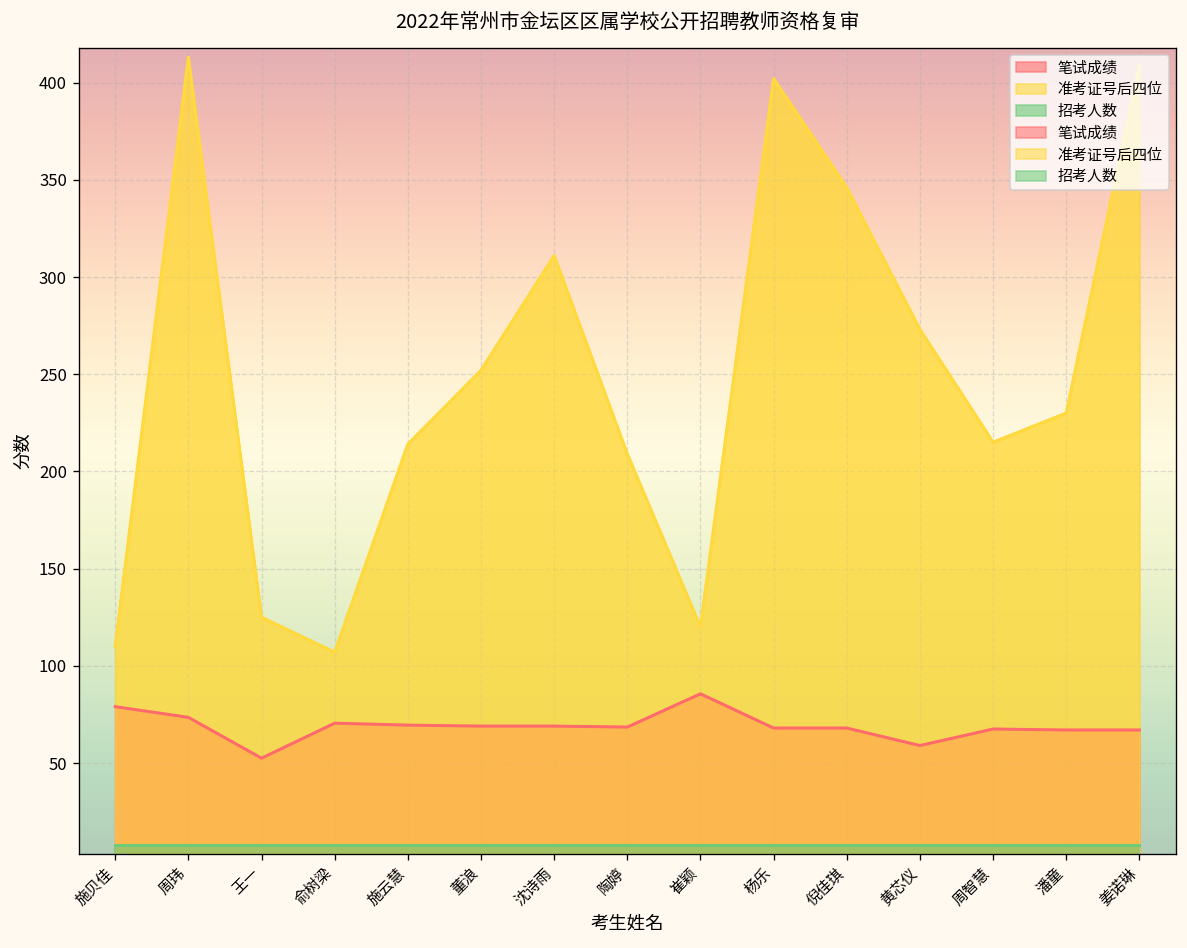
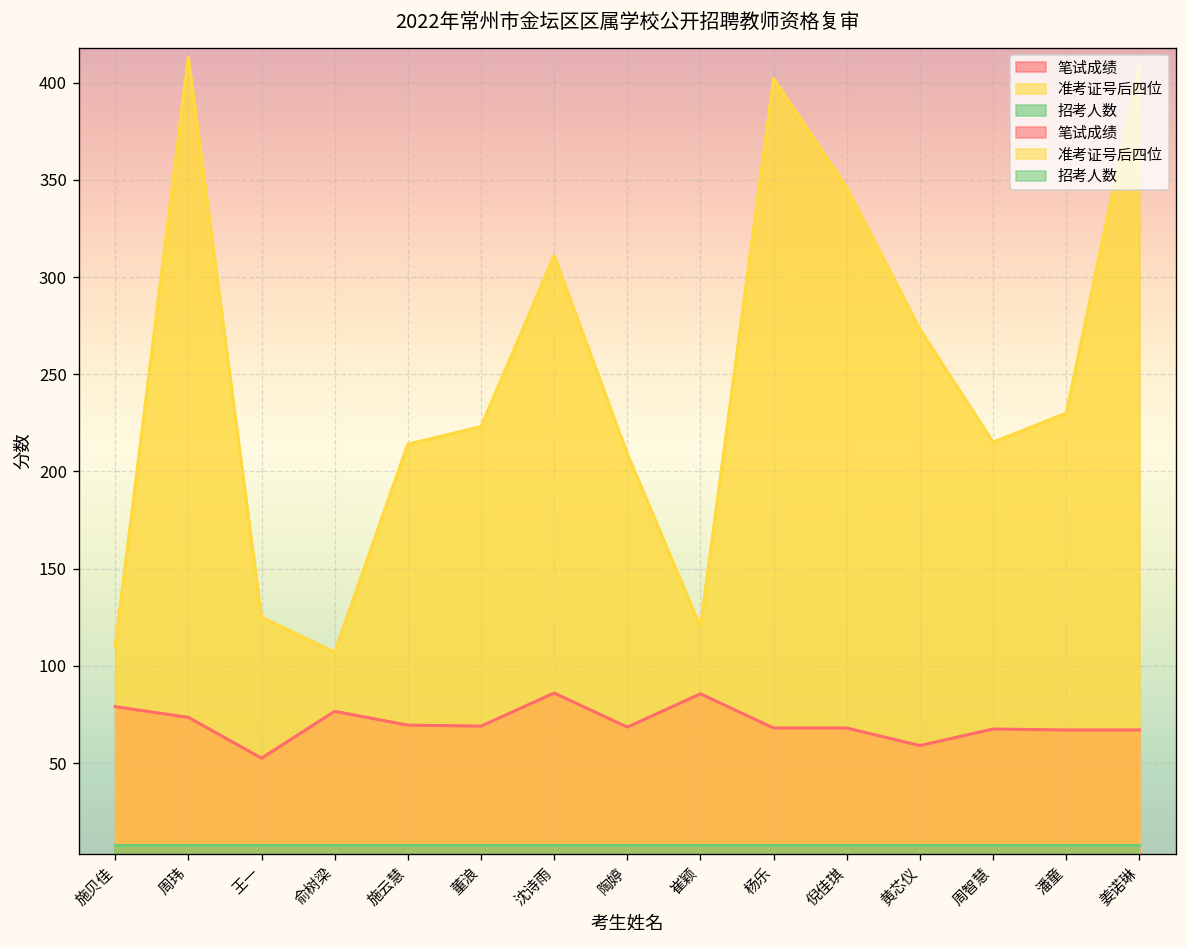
笔试成绩, 俞树梁: 71 -> 77
准考证号后四位, 董浪: 252 -> 223
笔试成绩, 沈诗雨: 69 -> 86
